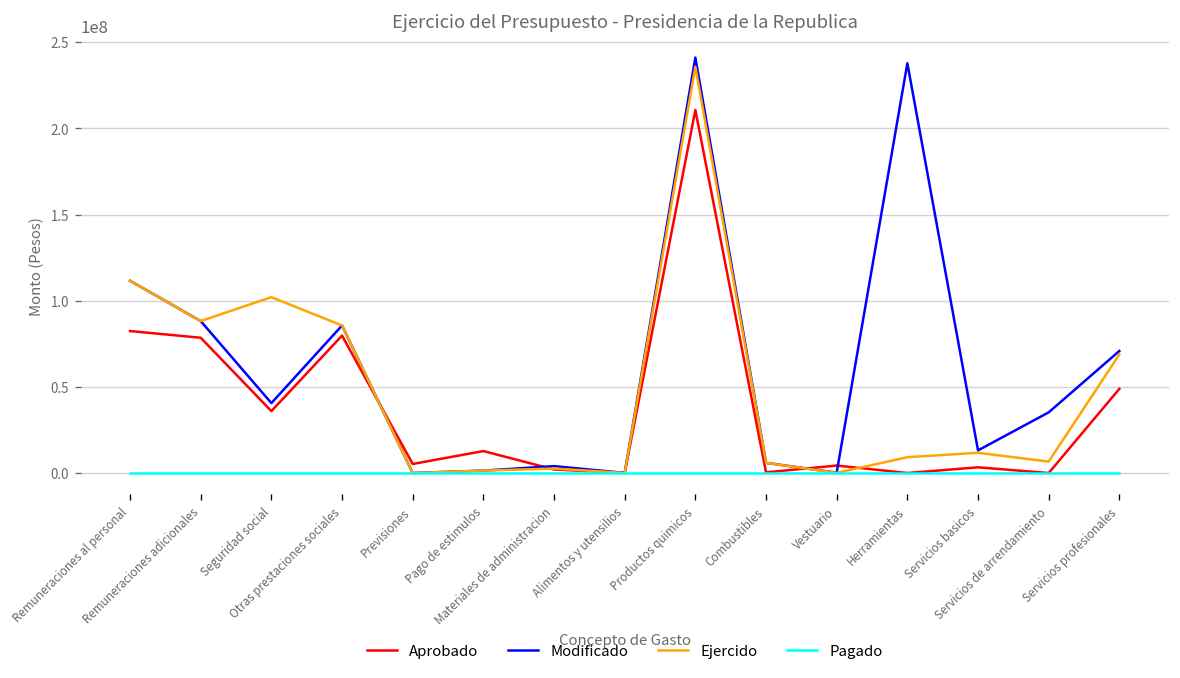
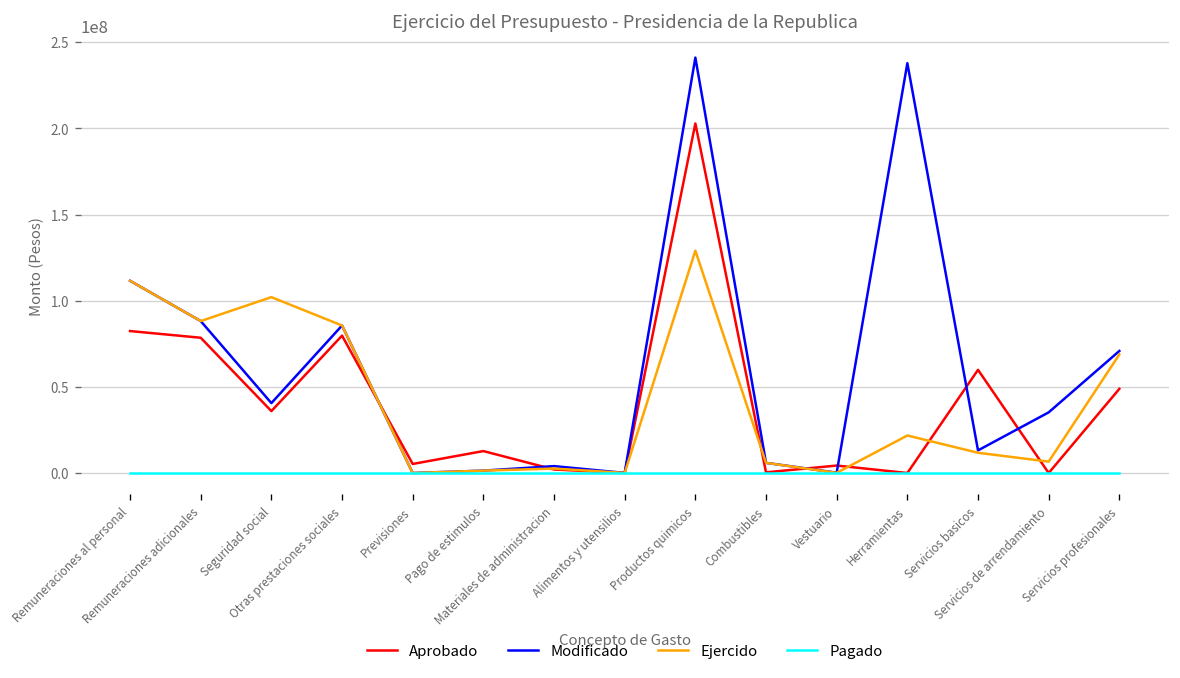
Aprobado, Productos quimicos: 211000000 -> 203000000
Ejercido, Productos quimicos: 236000000 -> 129000000
Ejercido, Herramientas: 9000000 -> 22000000
Aprobado, Servicios basicos: 3000000 -> 60000000
